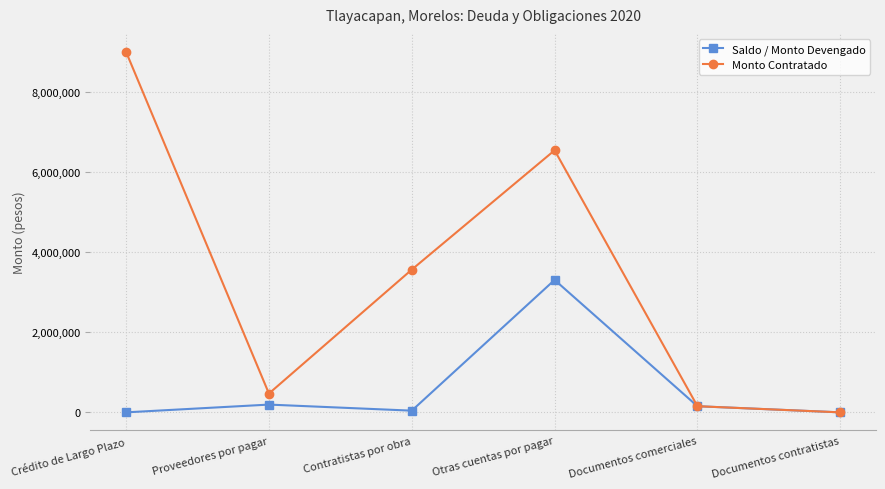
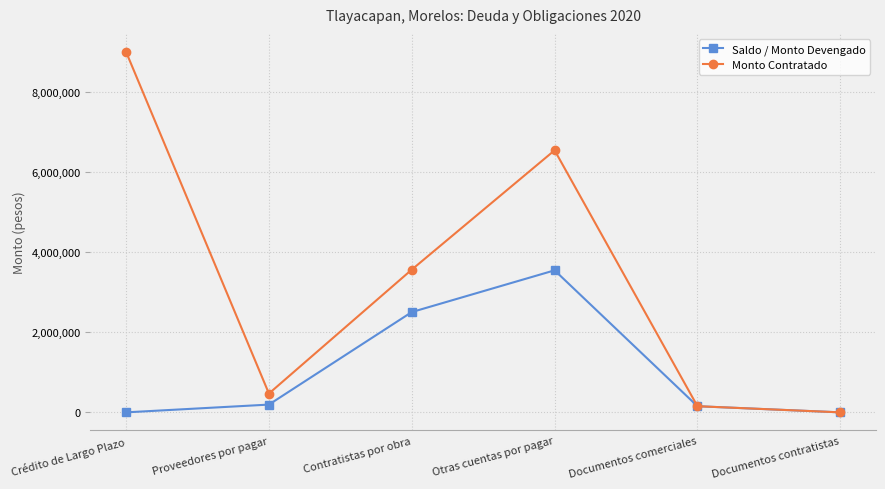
Saldo / Monto Devengado, Contratistas por obra: 0 -> 2,500,000
Saldo / Monto Devengado, Otras cuentas por pagar: 3,300,000 -> 3,500,000
